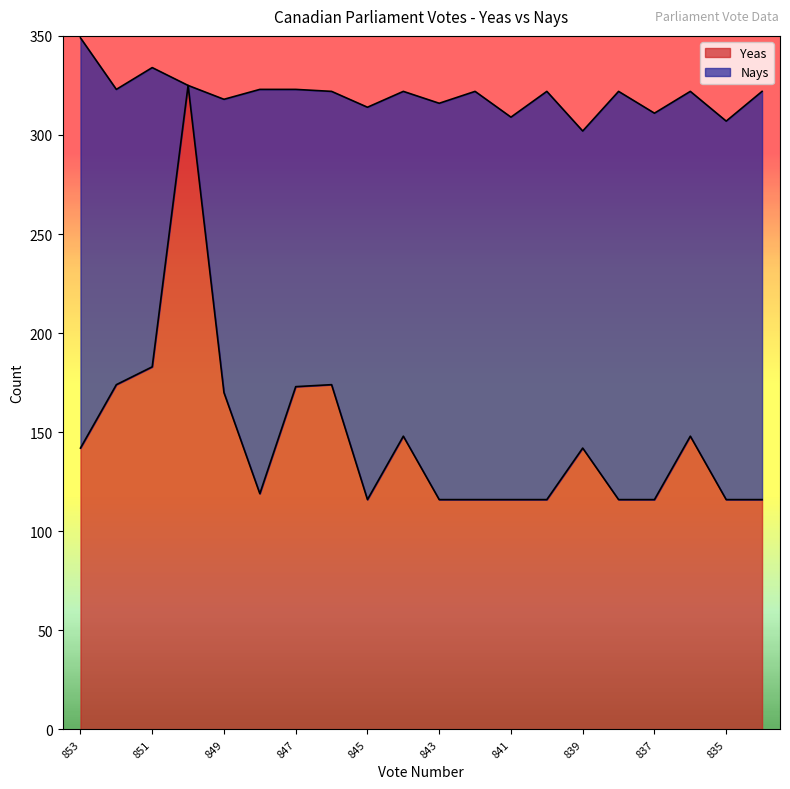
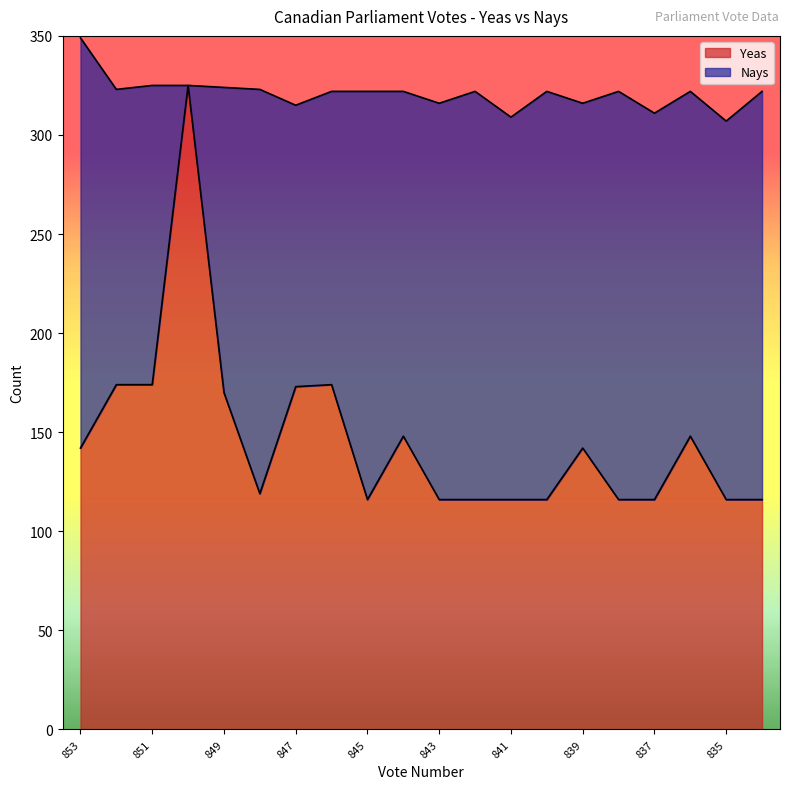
Yeas, 851: 183 -> 174
Nays, 849: 148 -> 154
Nays, 847: 150 -> 142
Nays, 845: 198 -> 206
Nays, 839: 160 -> 174
